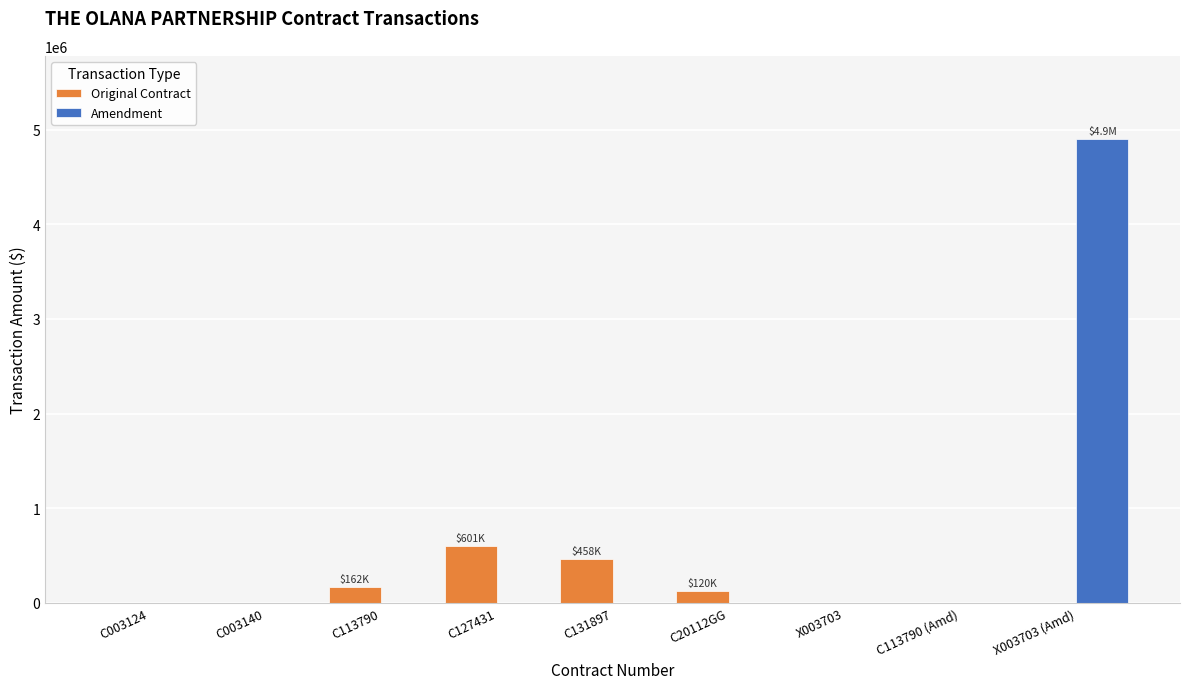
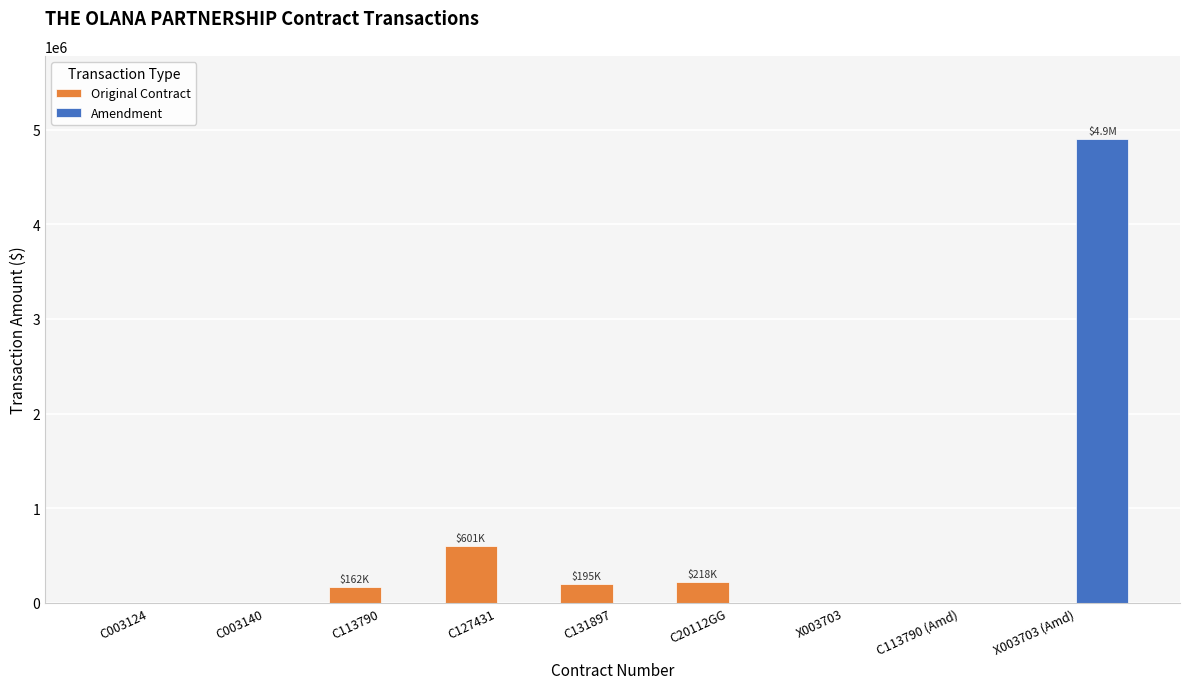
Original Contract, C131897: $458K -> $195K
Original Contract, C20112GG: $120K -> $218K
